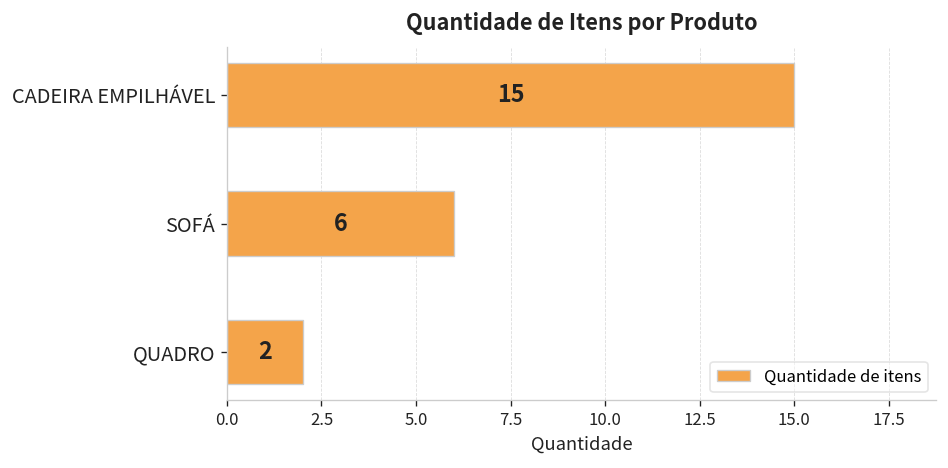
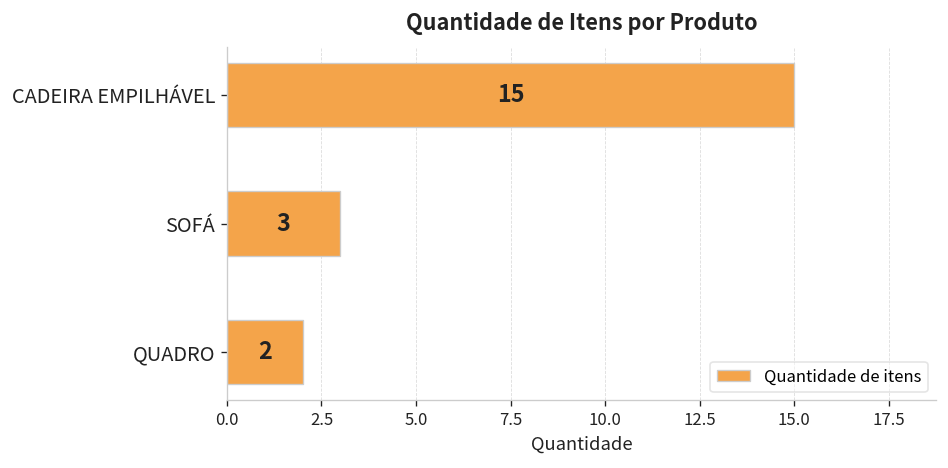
SOFÁ: 6 -> 3
